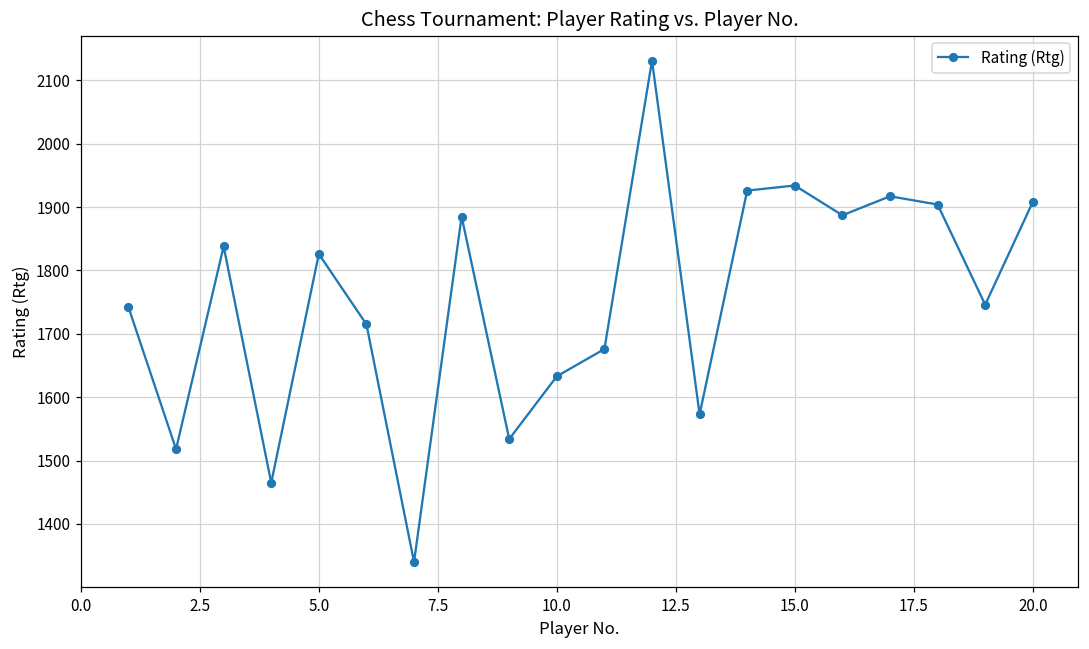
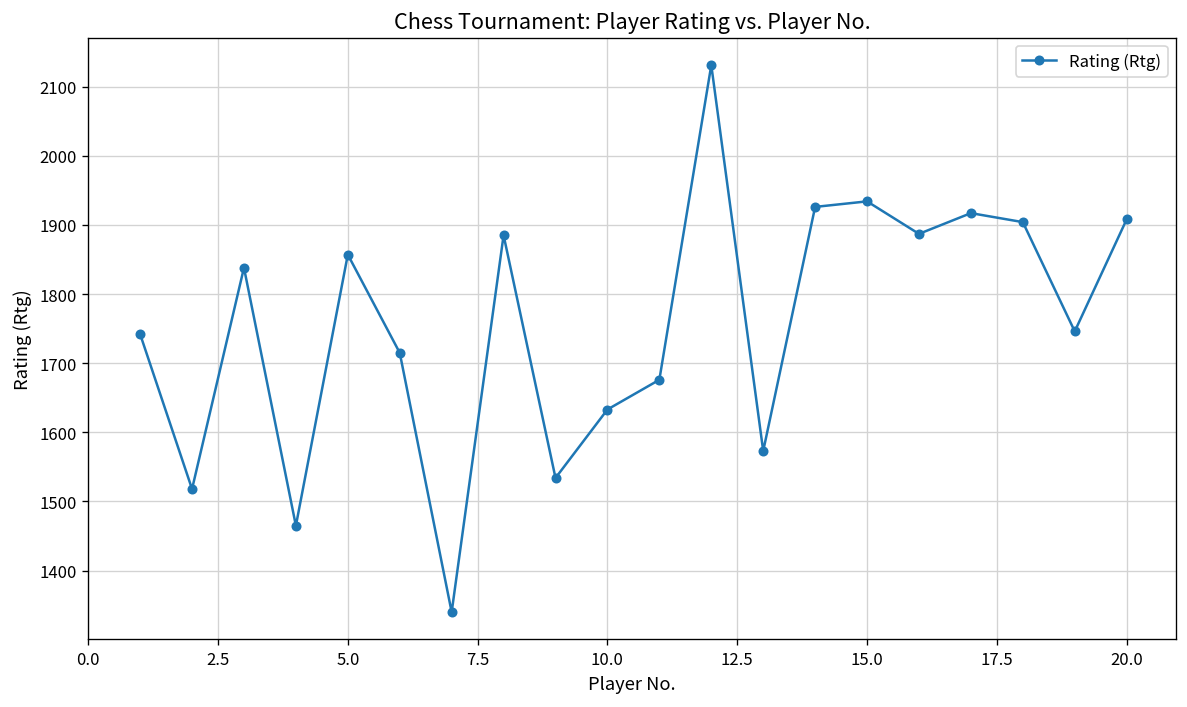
5.0: 1830 -> 1860
